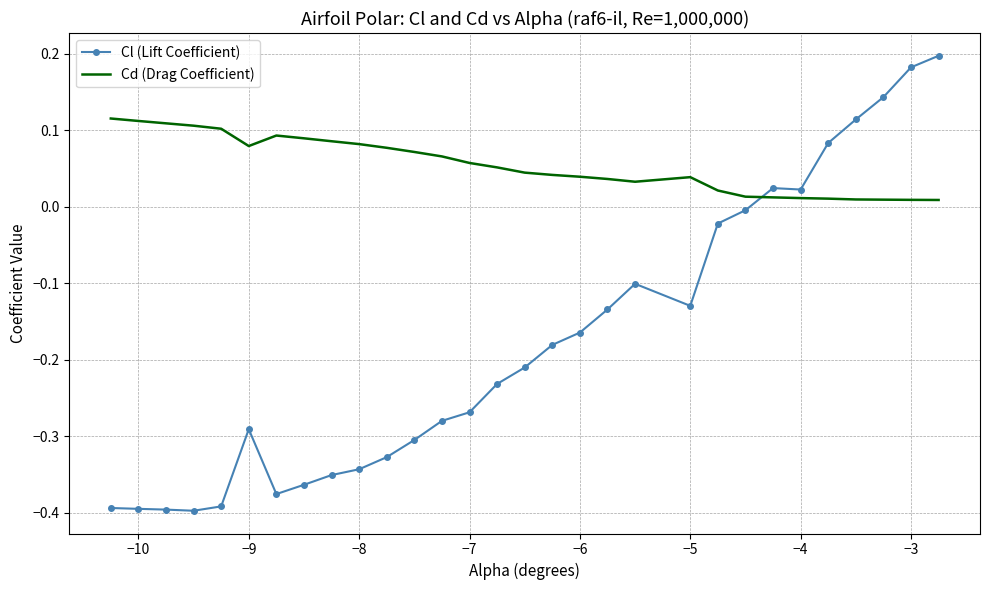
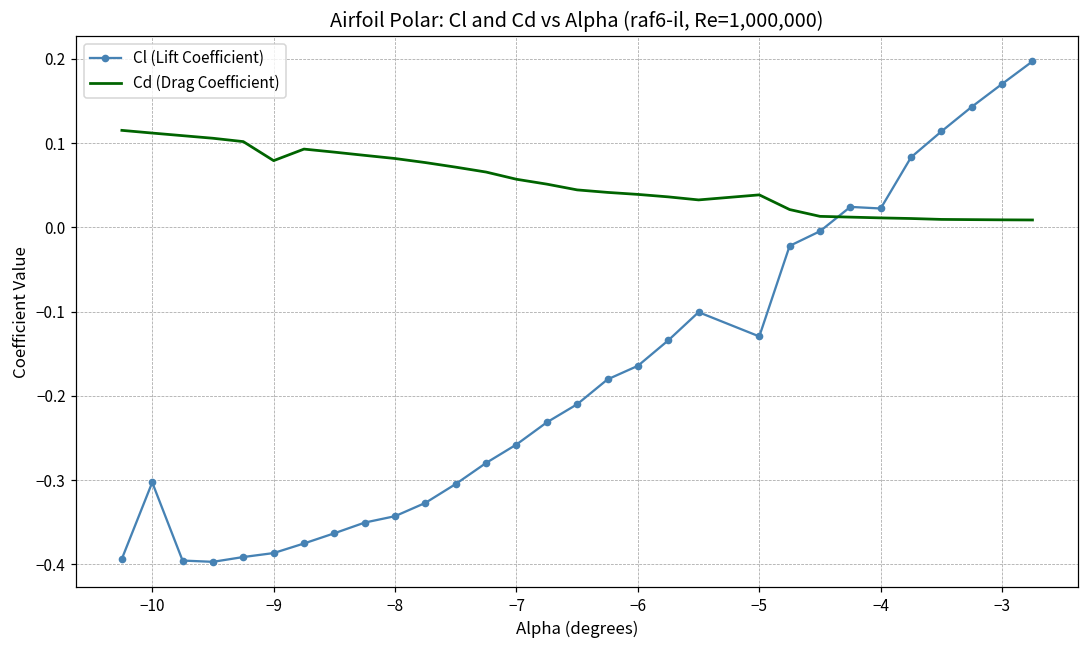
Cl (Lift Coefficient), −10: -0.39 -> -0.30
Cl (Lift Coefficient), −9: -0.29 -> -0.39
Cl (Lift Coefficient), −7: -0.27 -> -0.26
Cl (Lift Coefficient), −3: 0.18 -> 0.17
